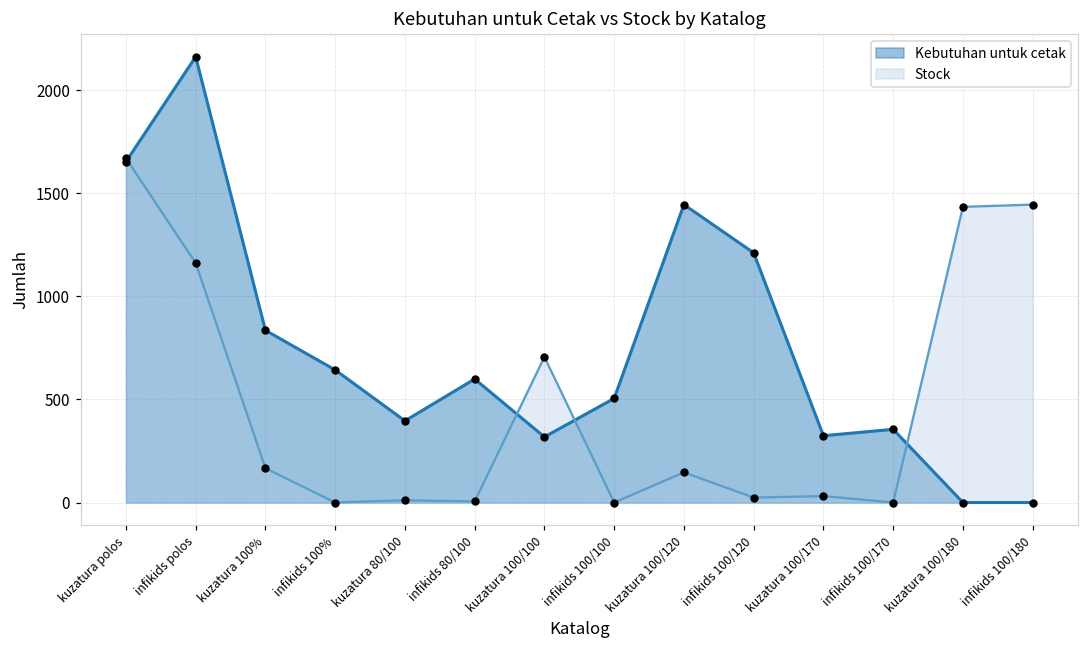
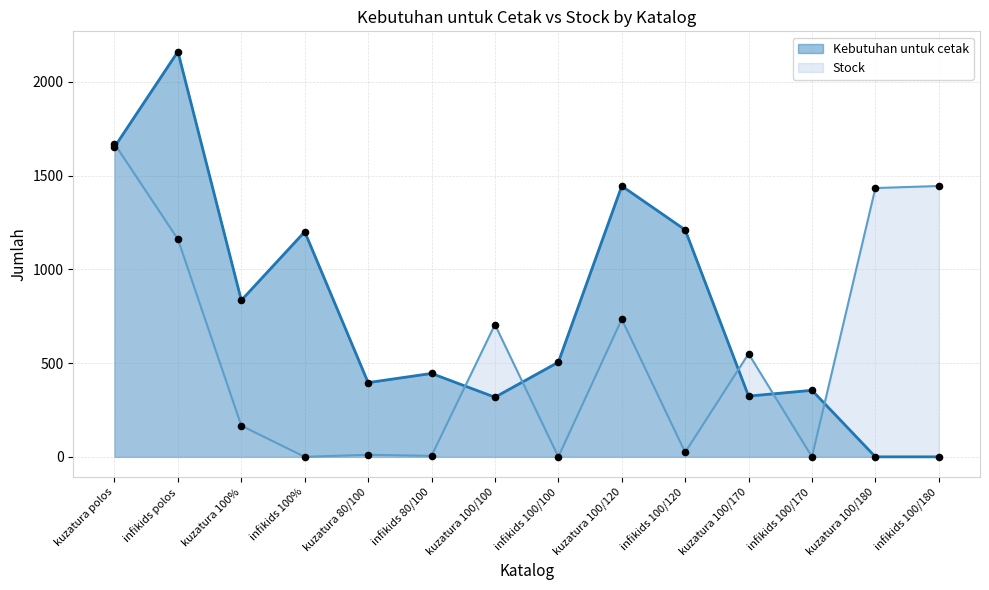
Kebutuhan untuk cetak, infikids 100%: 640 -> 1200
Kebutuhan untuk cetak, infikids 80/100: 600 -> 450
Stock, kuzatura 100/120: 150 -> 730
Stock, kuzatura 100/170: 30 -> 550
